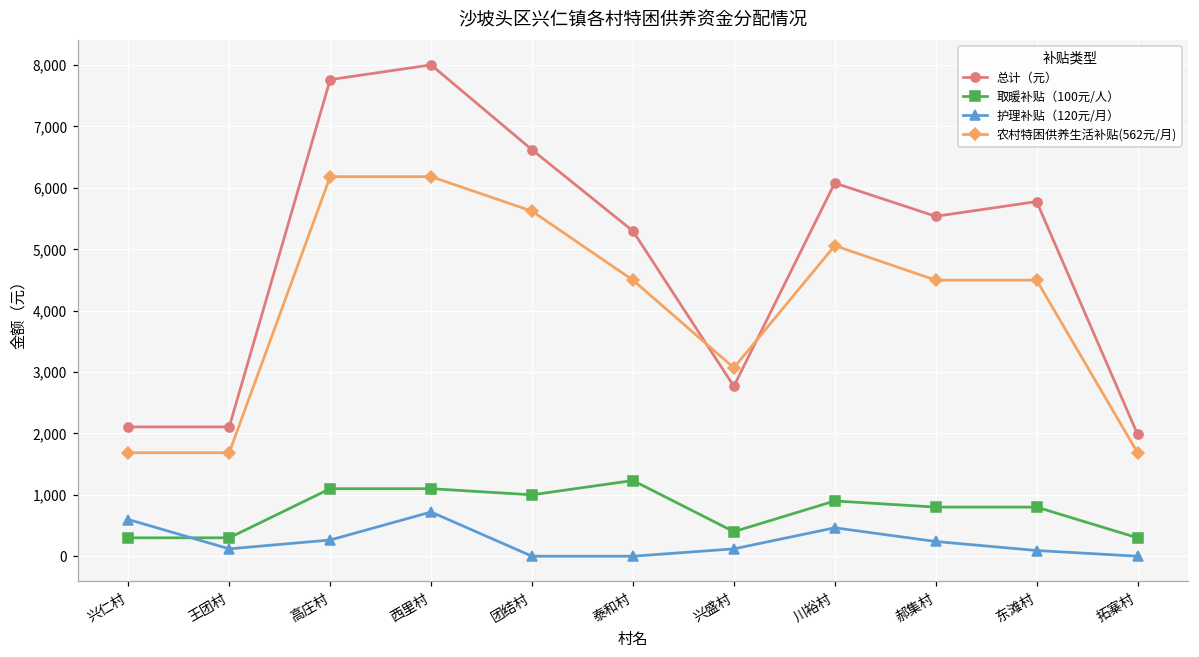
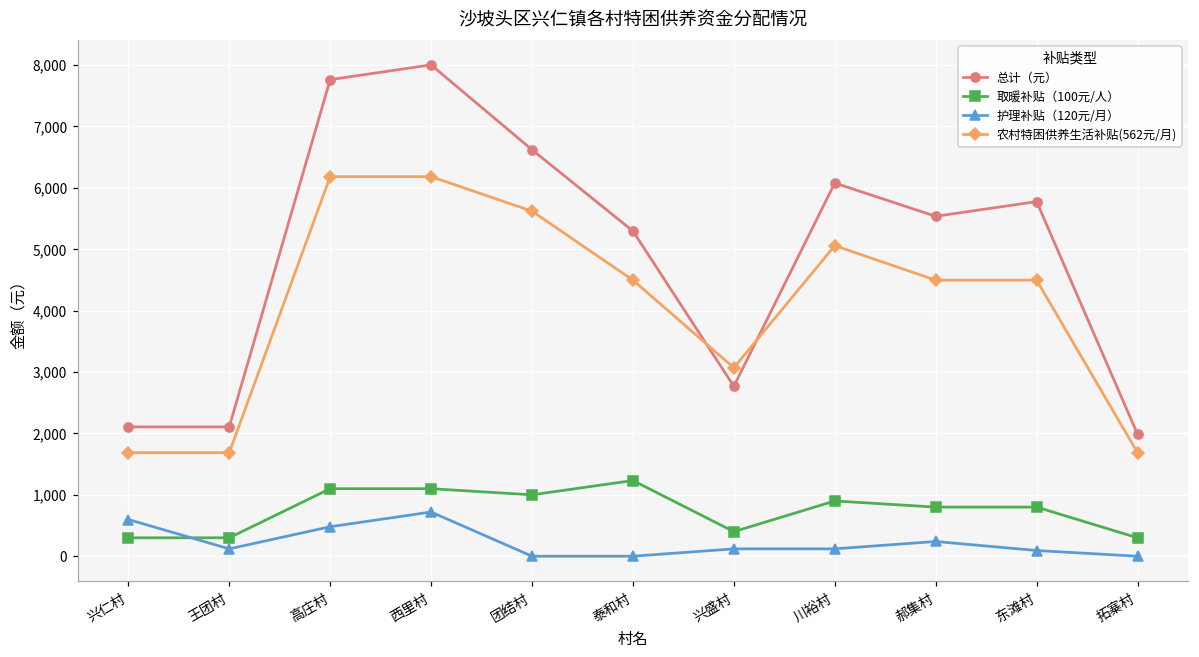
护理补贴（120元/月）, 高庄村: 300 -> 500
护理补贴（120元/月）, 川裕村: 500 -> 100
